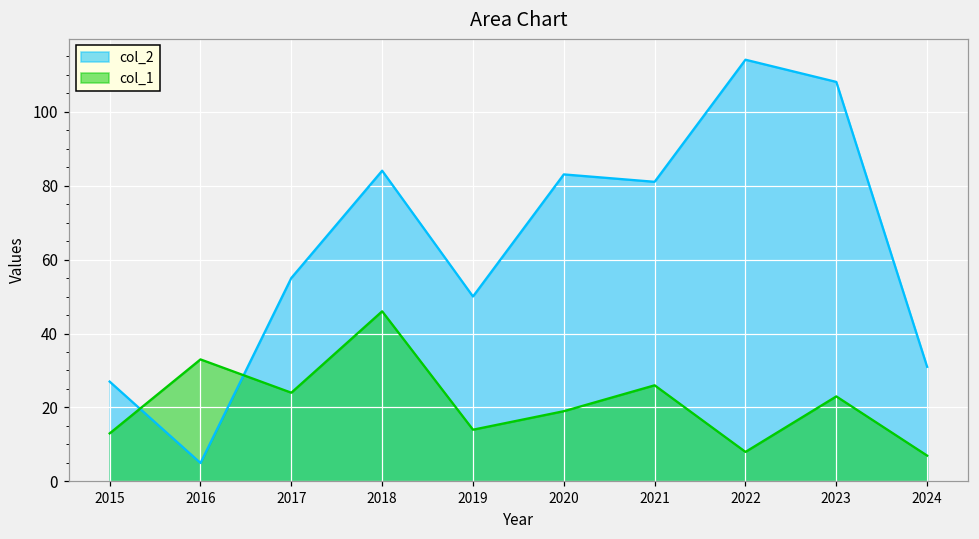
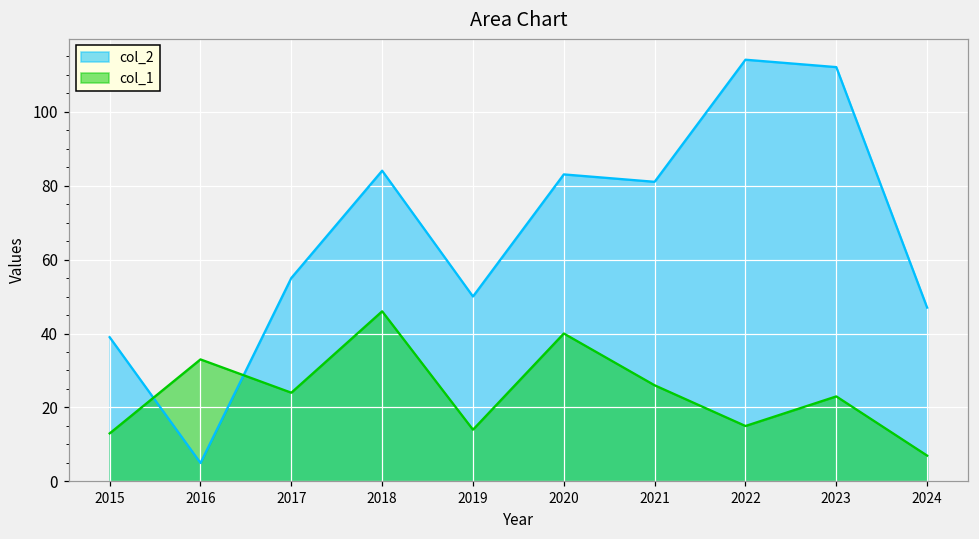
col_2, 2015: 27 -> 39
col_1, 2020: 19 -> 40
col_1, 2022: 8 -> 15
col_2, 2023: 108 -> 112
col_2, 2024: 31 -> 47
